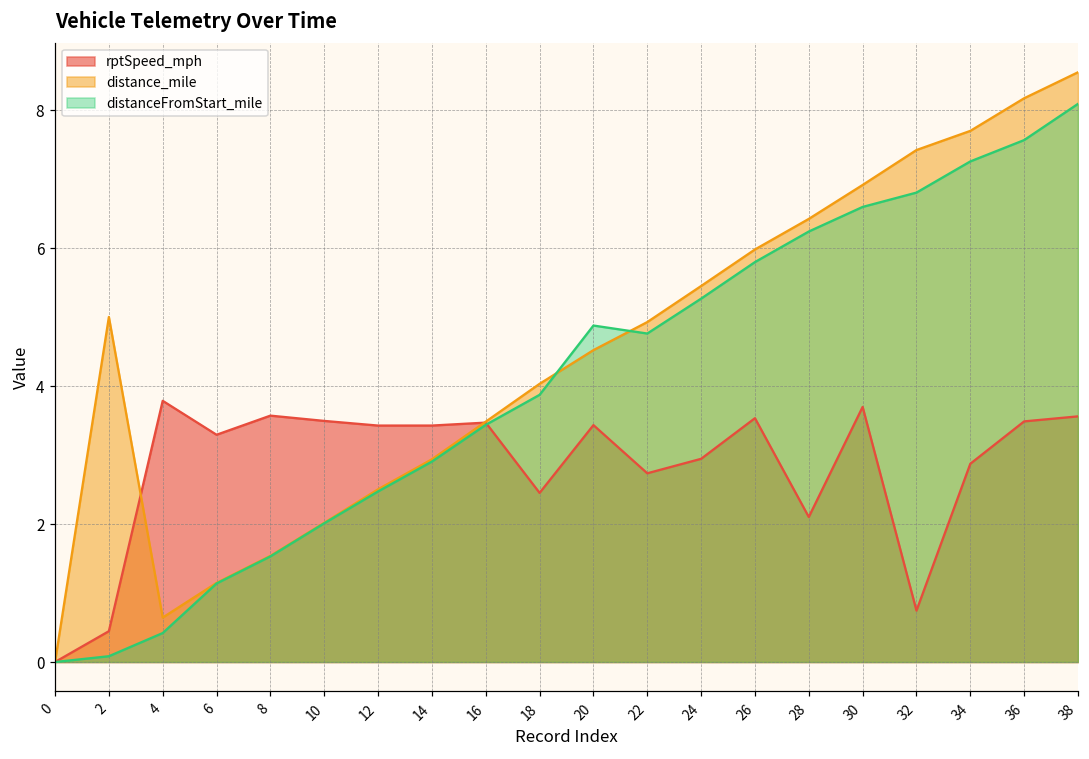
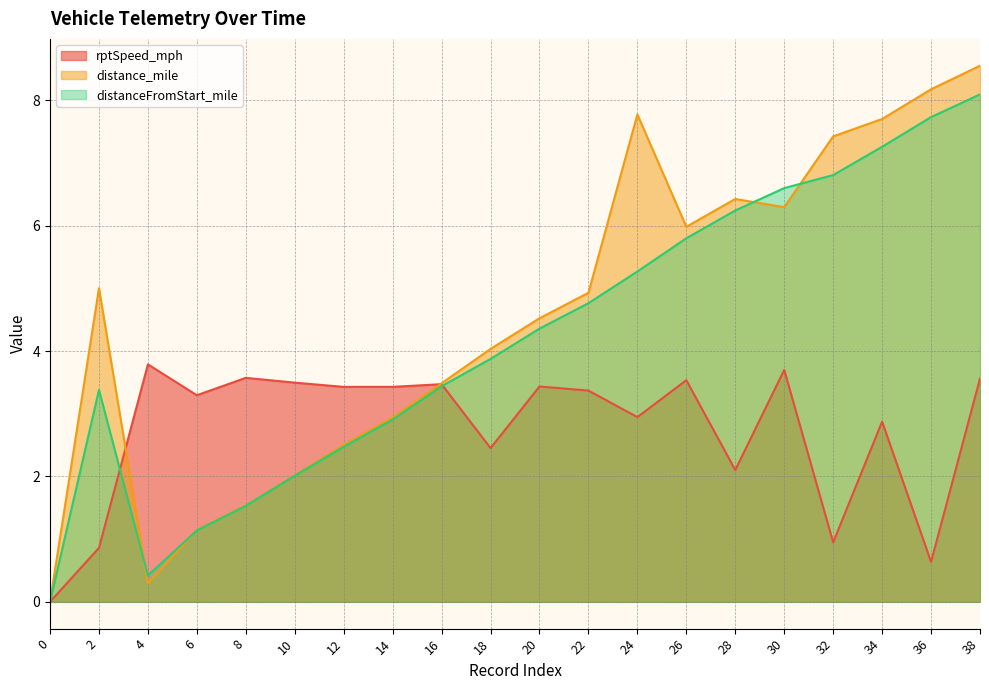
rptSpeed_mph, 2: 0.4 -> 0.9
distanceFromStart_mile, 2: 0.1 -> 3.4
distance_mile, 4: 0.6 -> 0.3
distanceFromStart_mile, 20: 4.9 -> 4.4
rptSpeed_mph, 22: 2.7 -> 3.4
distance_mile, 24: 5.5 -> 7.8
distance_mile, 30: 6.9 -> 6.3
rptSpeed_mph, 32: 0.7 -> 0.9
rptSpeed_mph, 36: 3.5 -> 0.6
distanceFromStart_mile, 36: 7.6 -> 7.7
